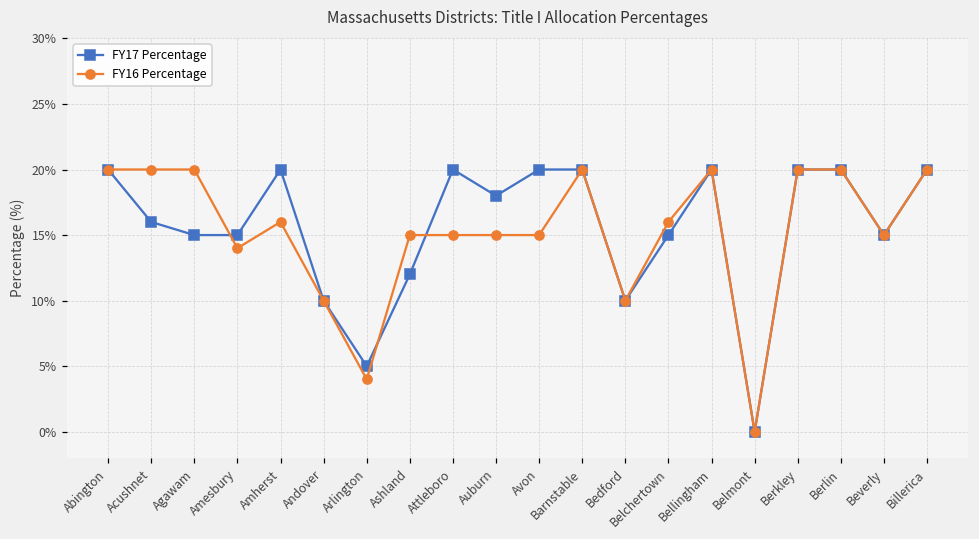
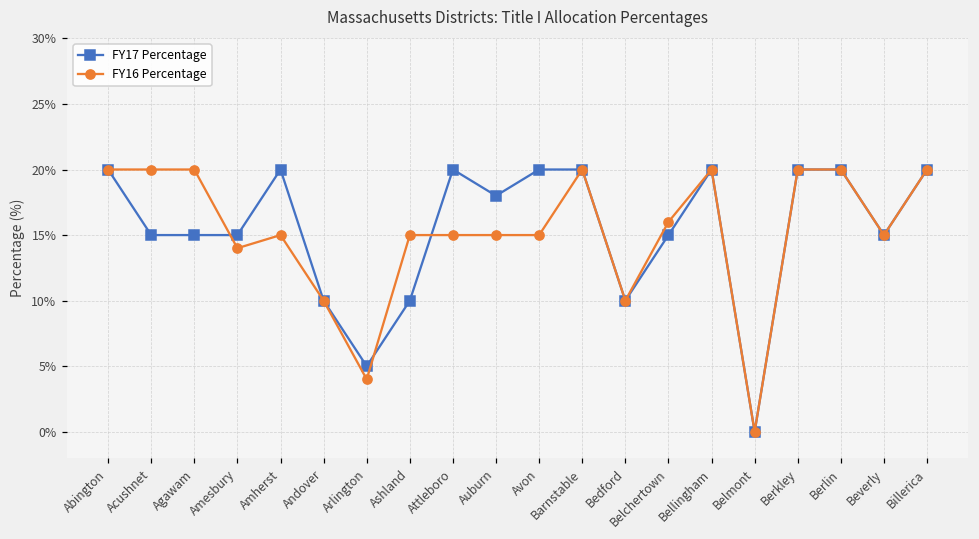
FY17 Percentage, Acushnet: 16% -> 15%
FY16 Percentage, Amherst: 16% -> 15%
FY17 Percentage, Ashland: 12% -> 10%
